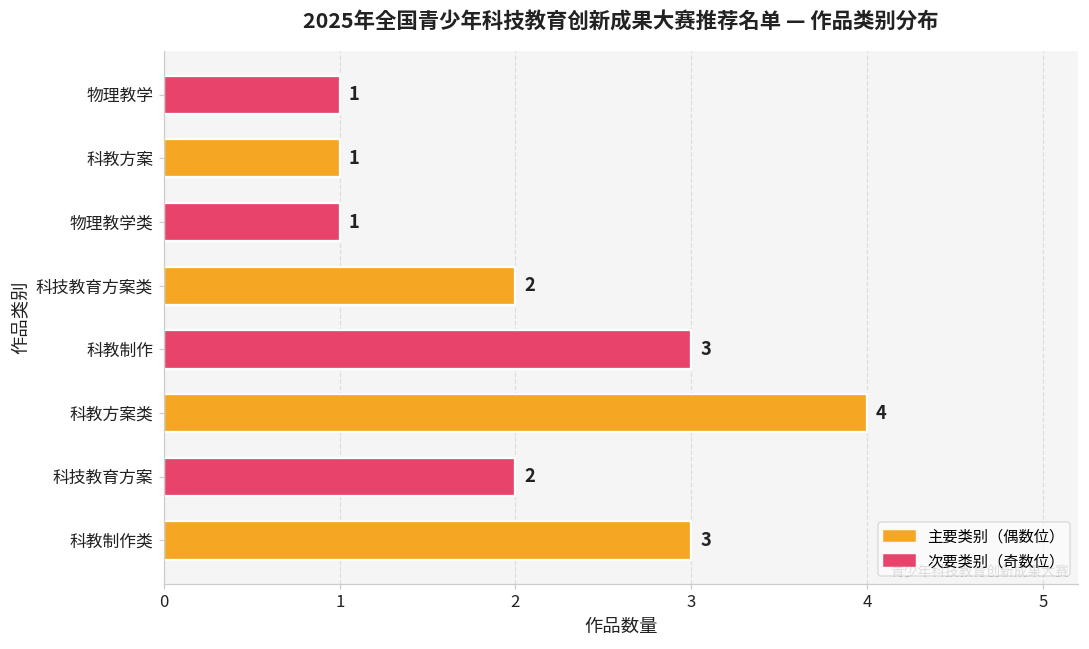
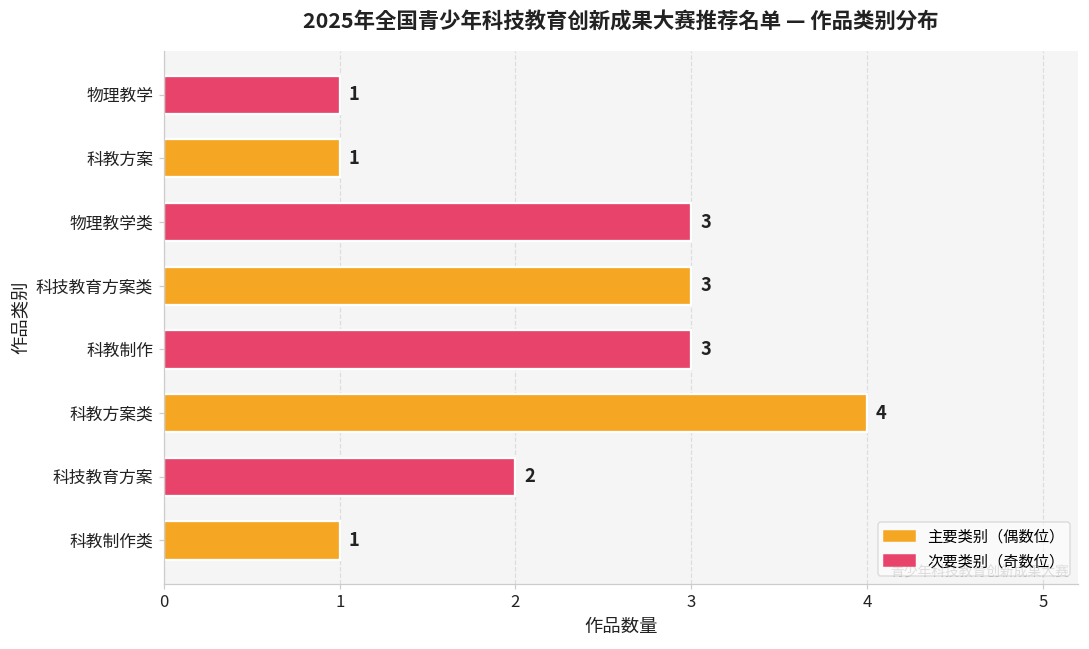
物理教学类: 1 -> 3
科技教育方案类: 2 -> 3
科教制作类: 3 -> 1
